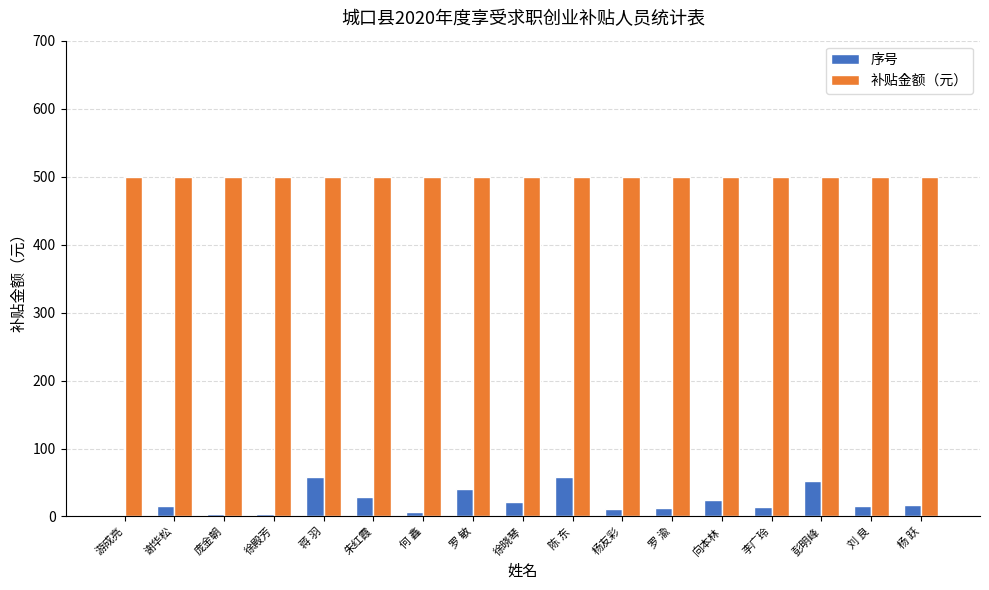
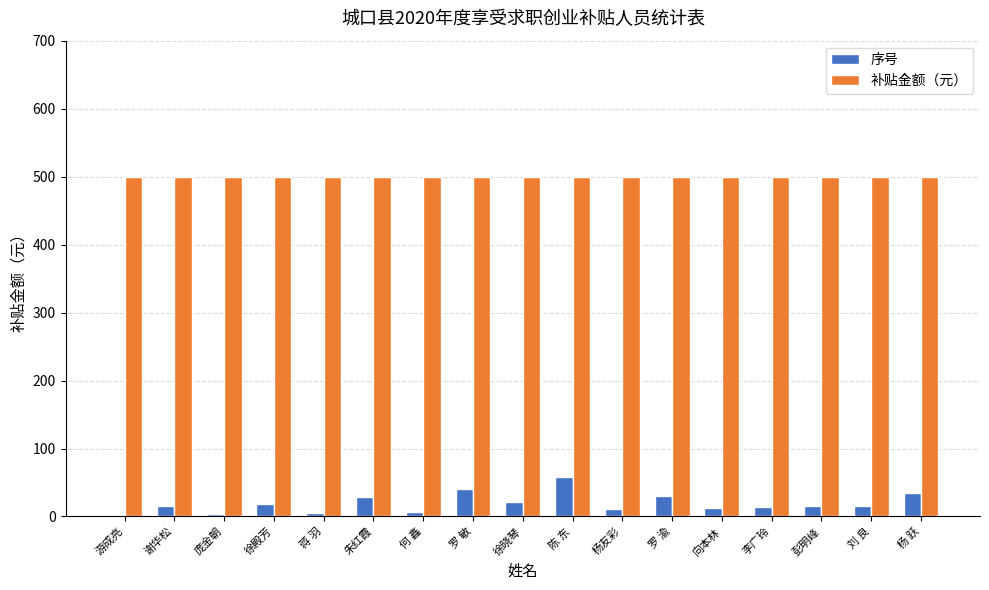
序号, 徐殿芳: 0 -> 20
序号, 蒋 羽: 60 -> 10
序号, 罗 渝: 10 -> 30
序号, 向本林: 30 -> 10
序号, 彭明峰: 50 -> 20
序号, 杨 跃: 20 -> 30
